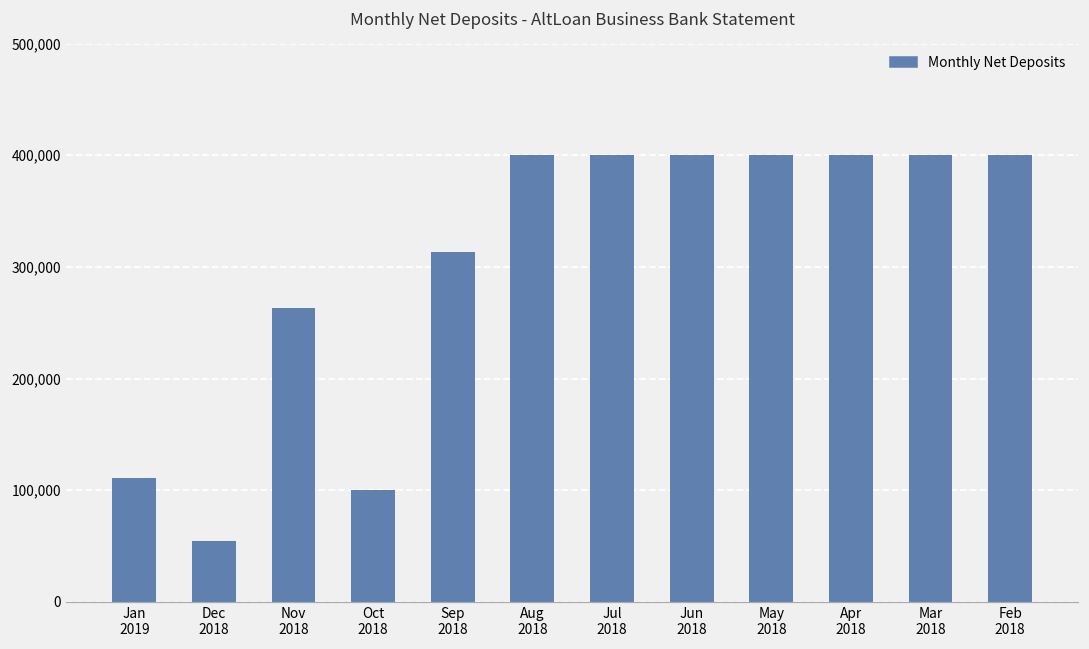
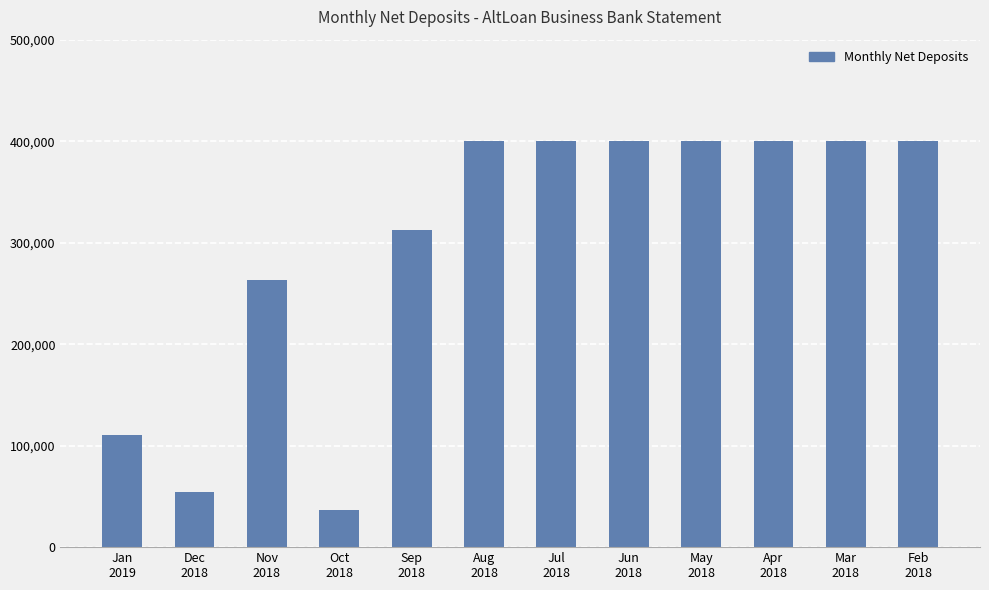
Oct 2018: 100,000 -> 37,000
